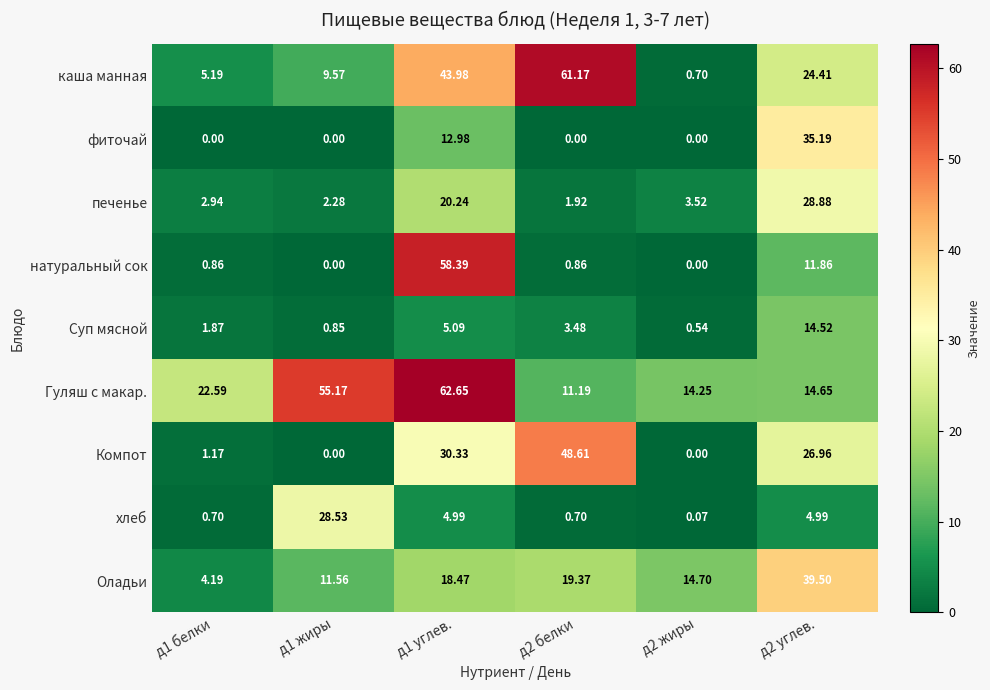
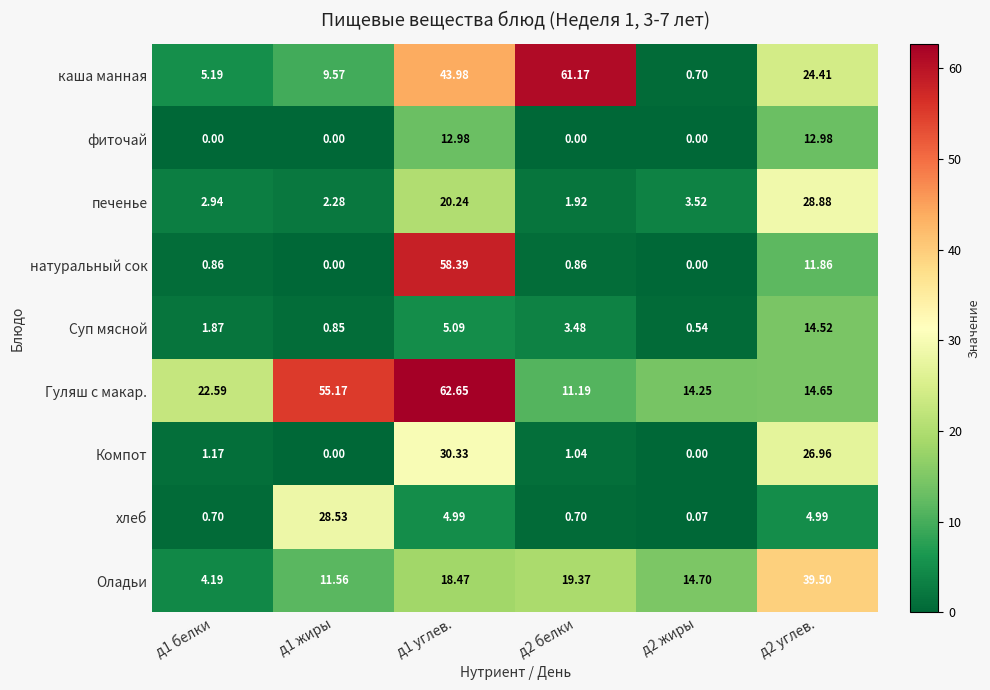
фиточай, д2 углев.: 35.19 -> 12.98
Компот, д2 белки: 48.61 -> 1.04
